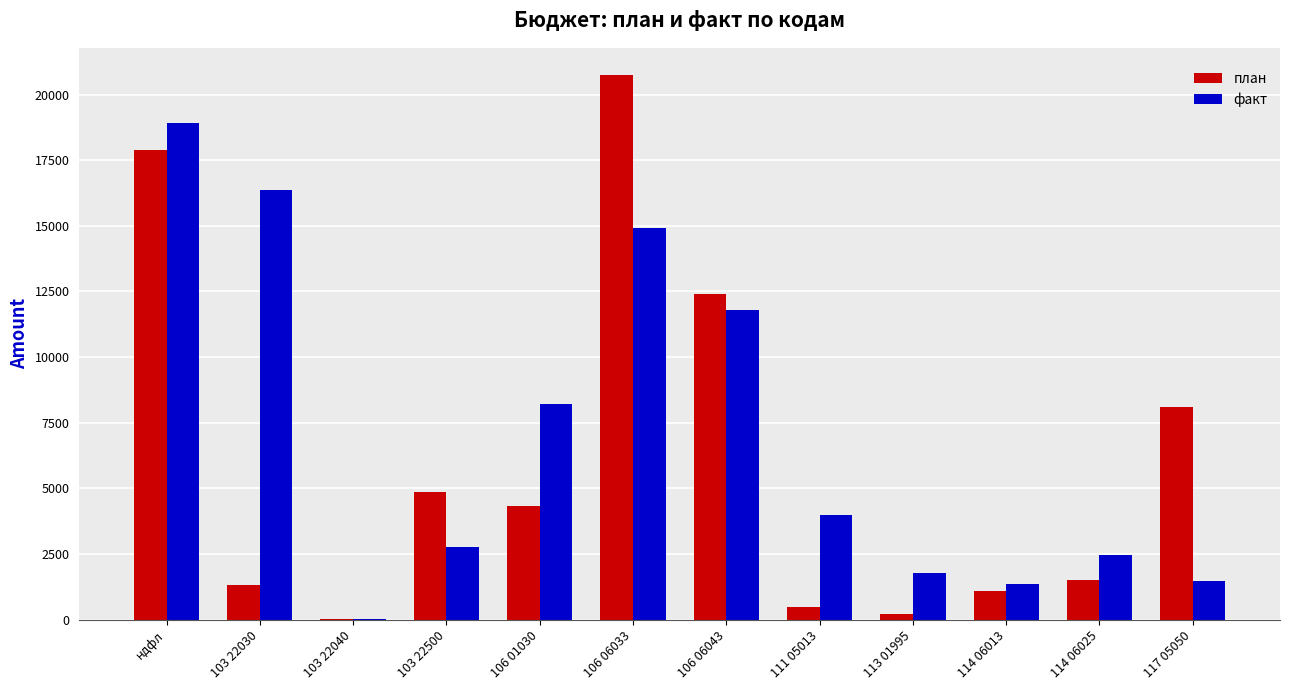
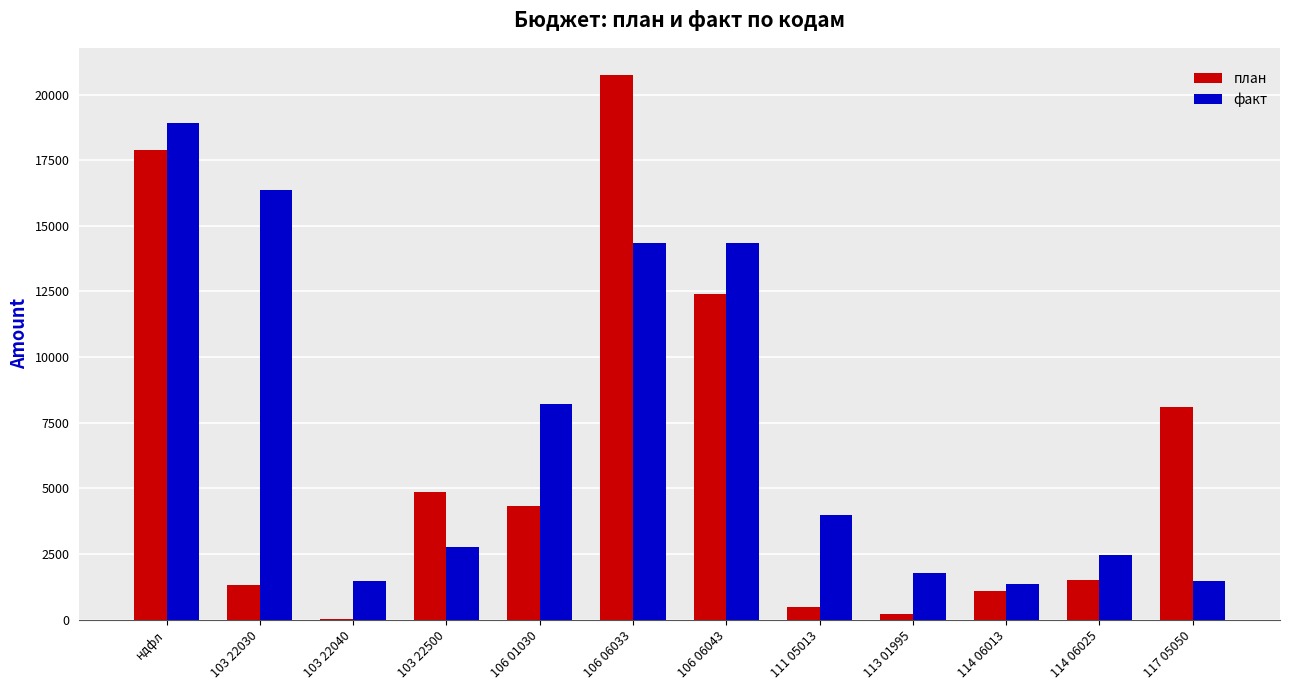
факт, 103 22040: 0 -> 1500
факт, 106 06033: 14900 -> 14300
факт, 106 06043: 11800 -> 14400
